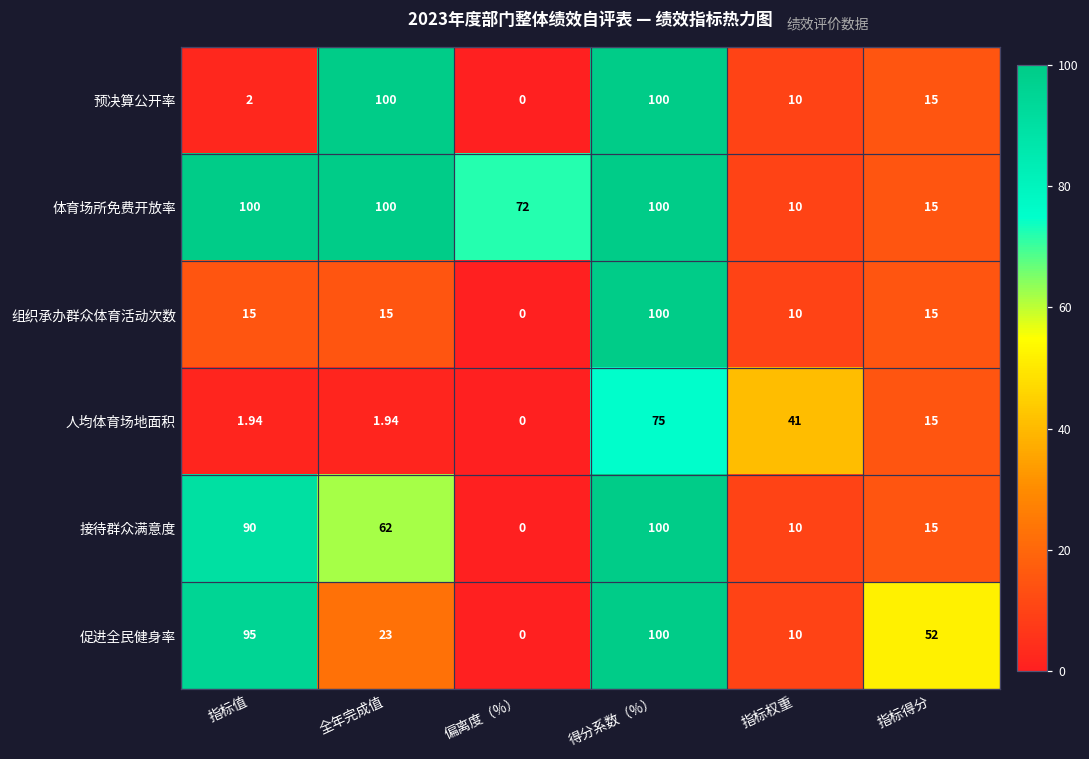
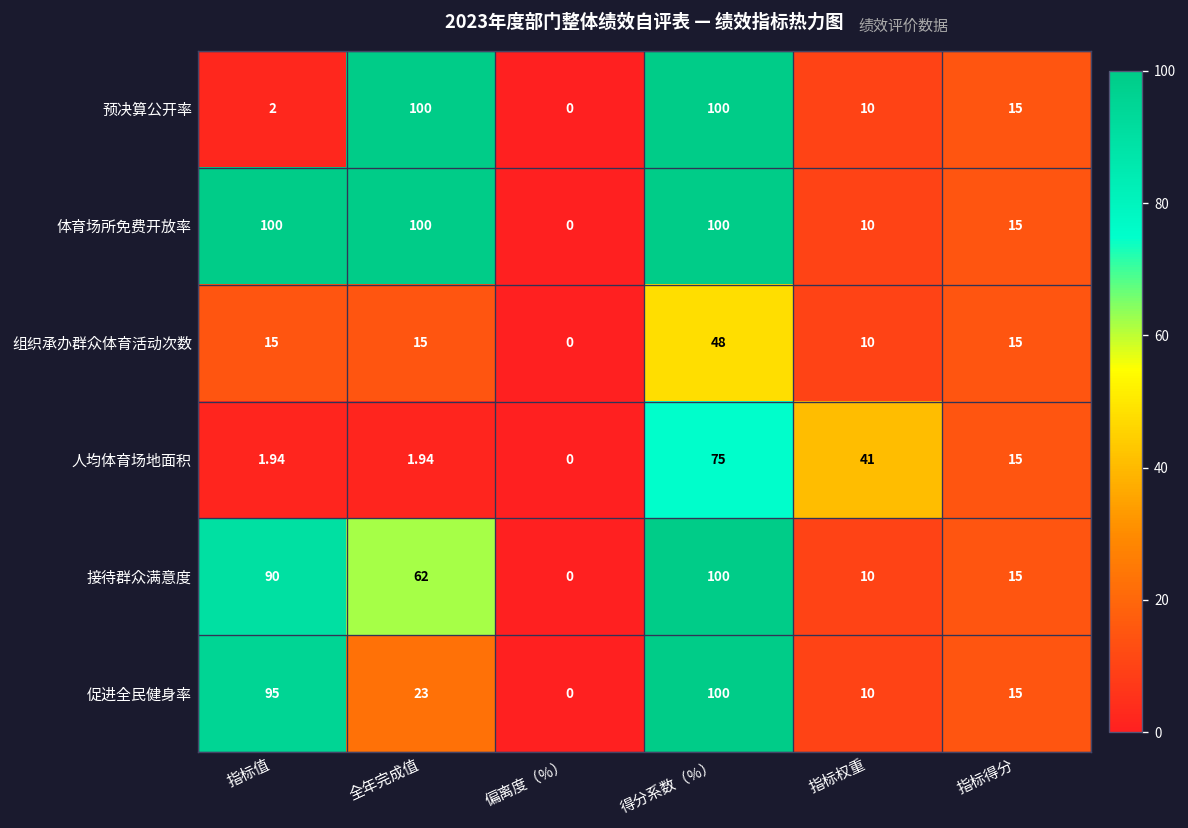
体育场所免费开放率, 偏离度（%）: 72 -> 0
组织承办群众体育活动次数, 得分系数（%）: 100 -> 48
促进全民健身率, 指标得分: 52 -> 15
